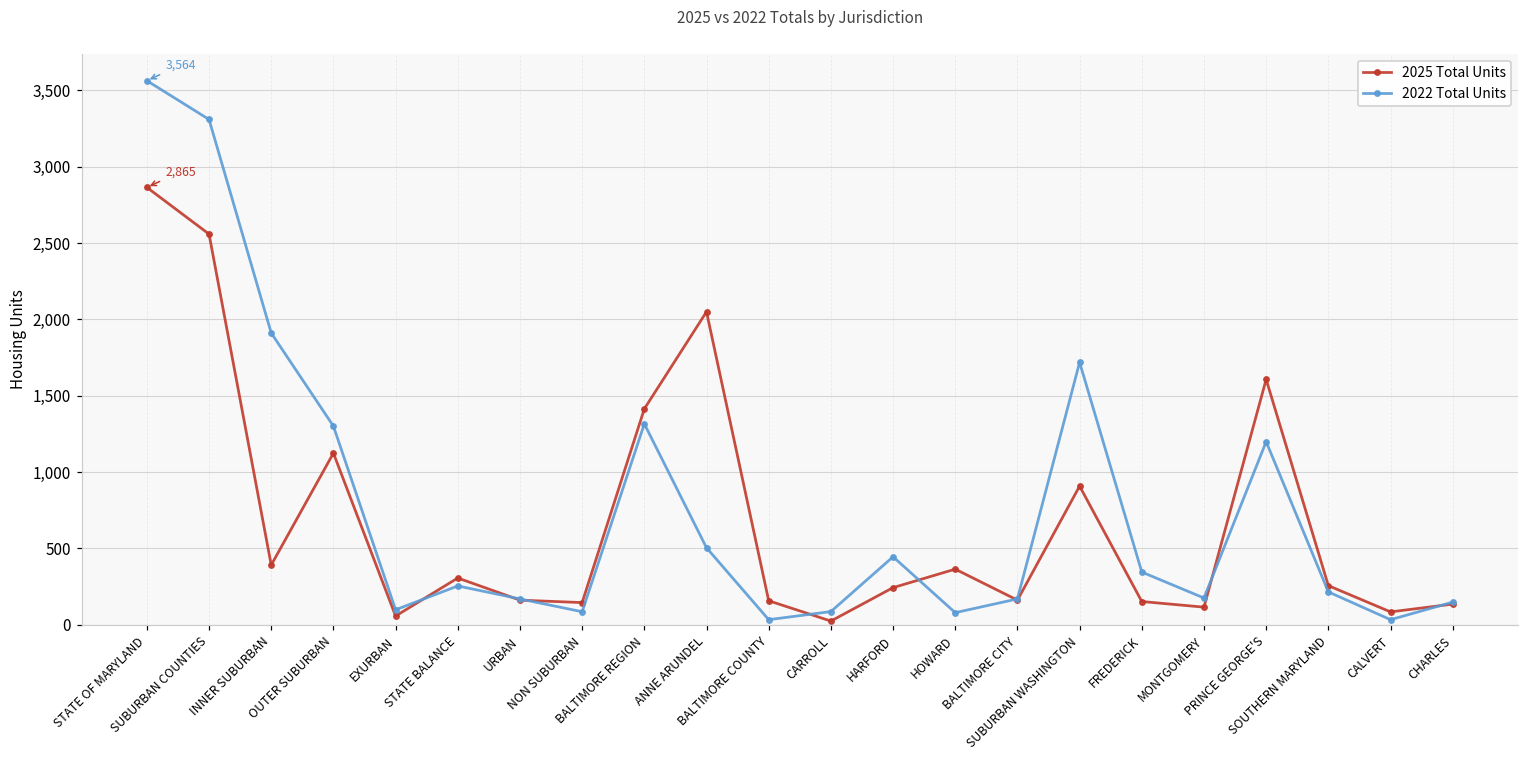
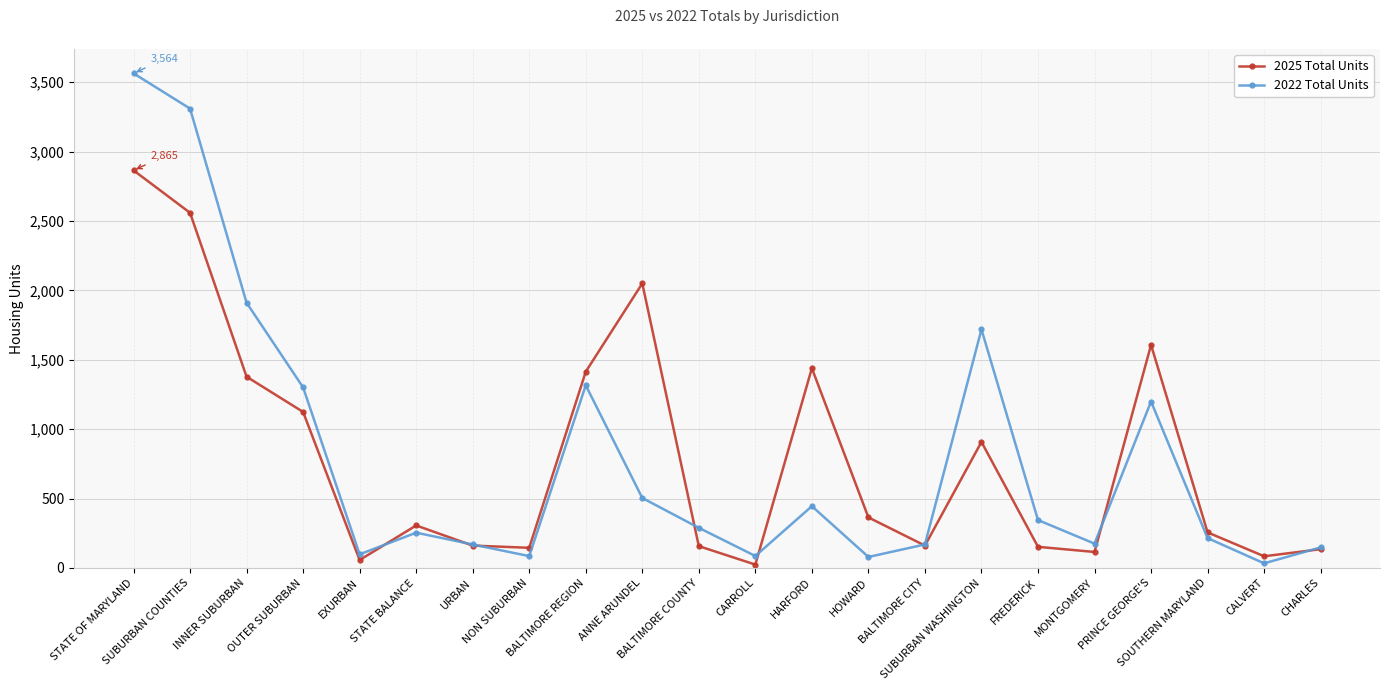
2025 Total Units, INNER SUBURBAN: 390 -> 1,380
2022 Total Units, BALTIMORE COUNTY: 30 -> 290
2025 Total Units, HARFORD: 240 -> 1,440
